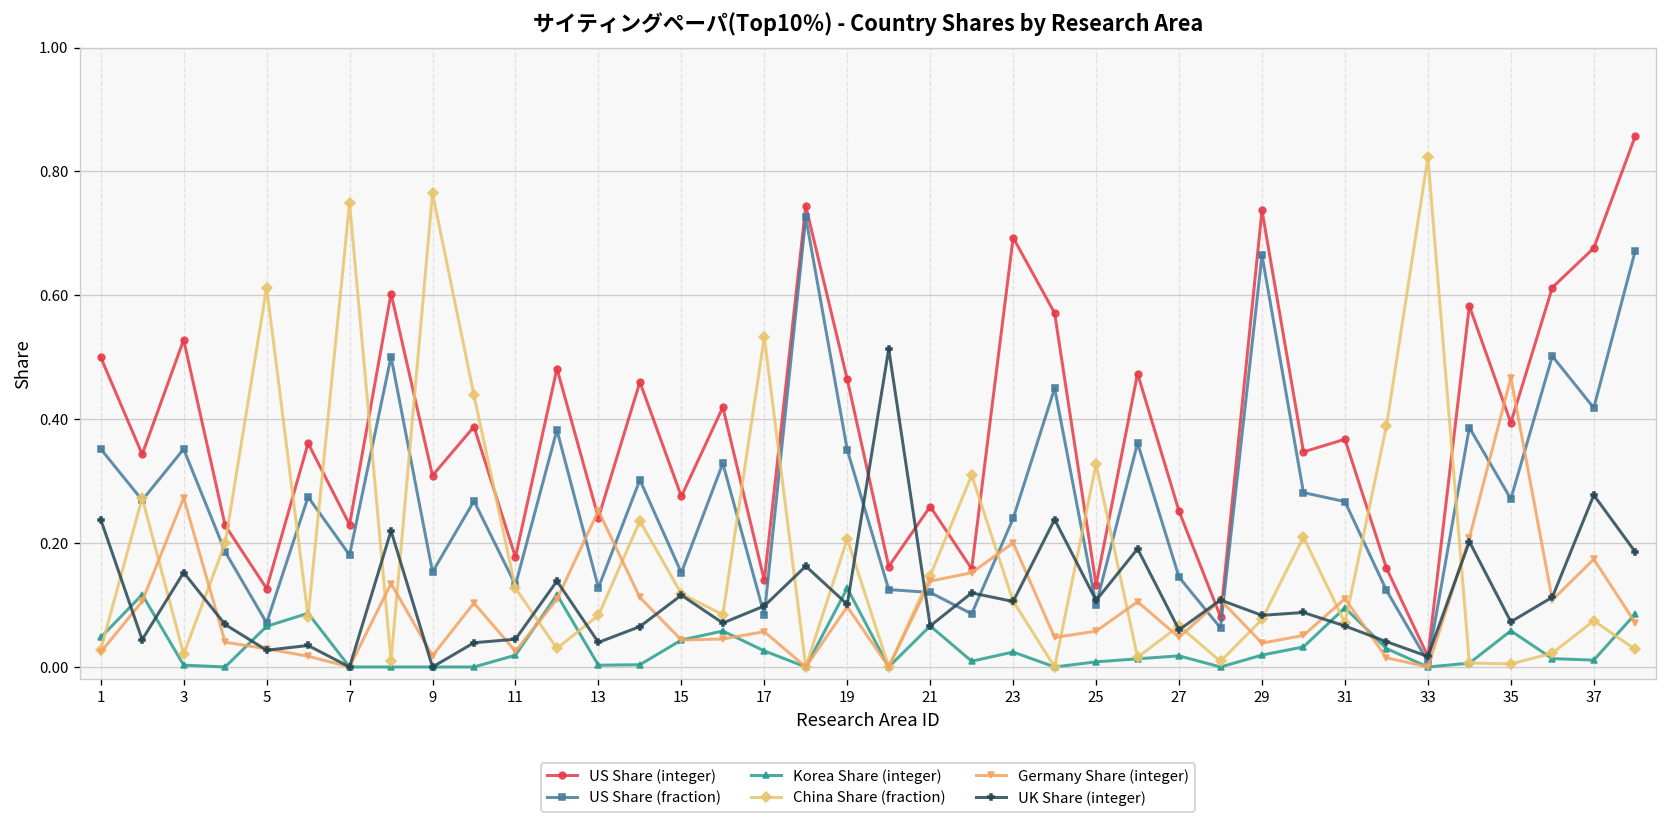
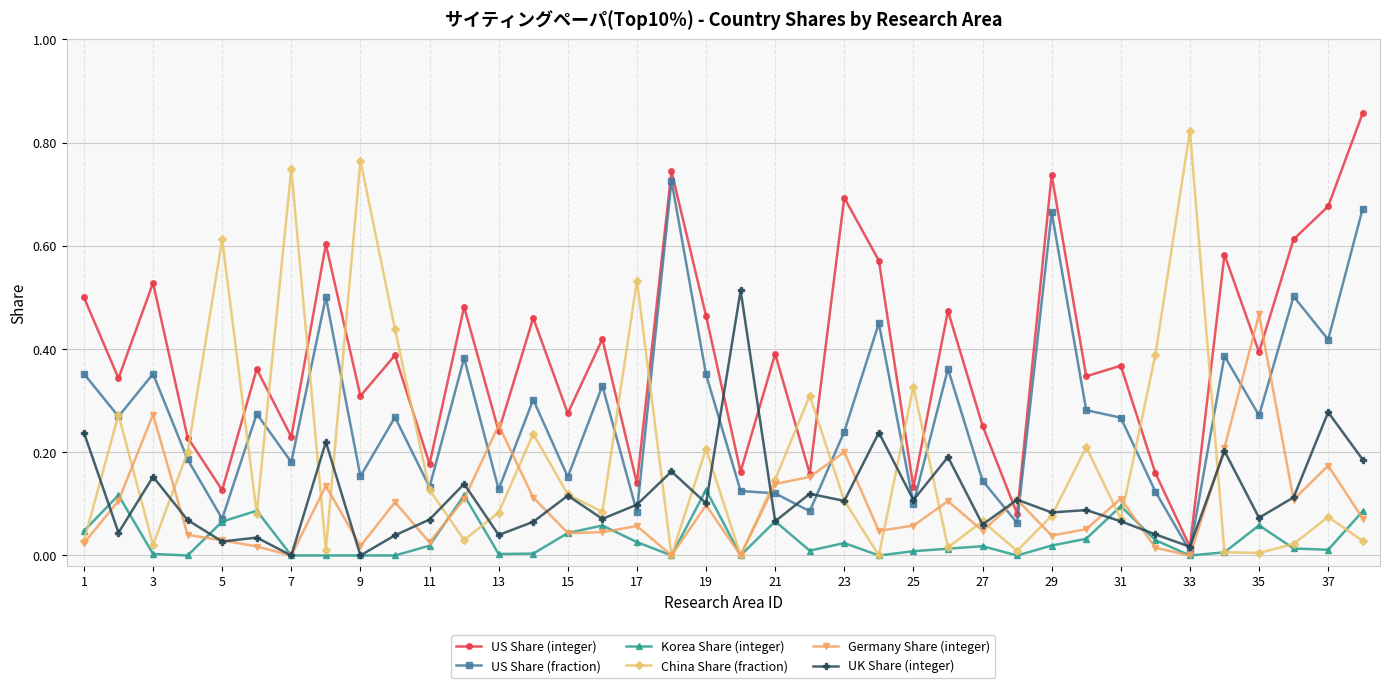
UK Share (integer), 11: 0.04 -> 0.07
US Share (integer), 21: 0.26 -> 0.39
